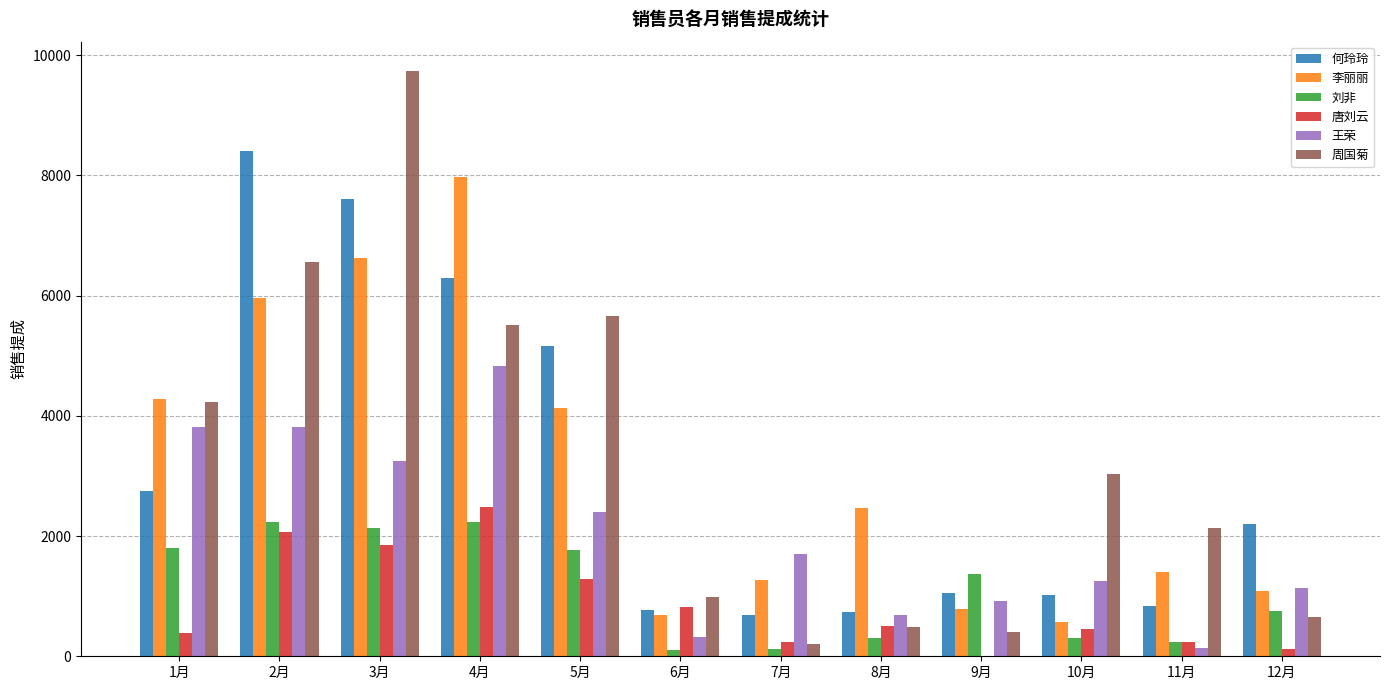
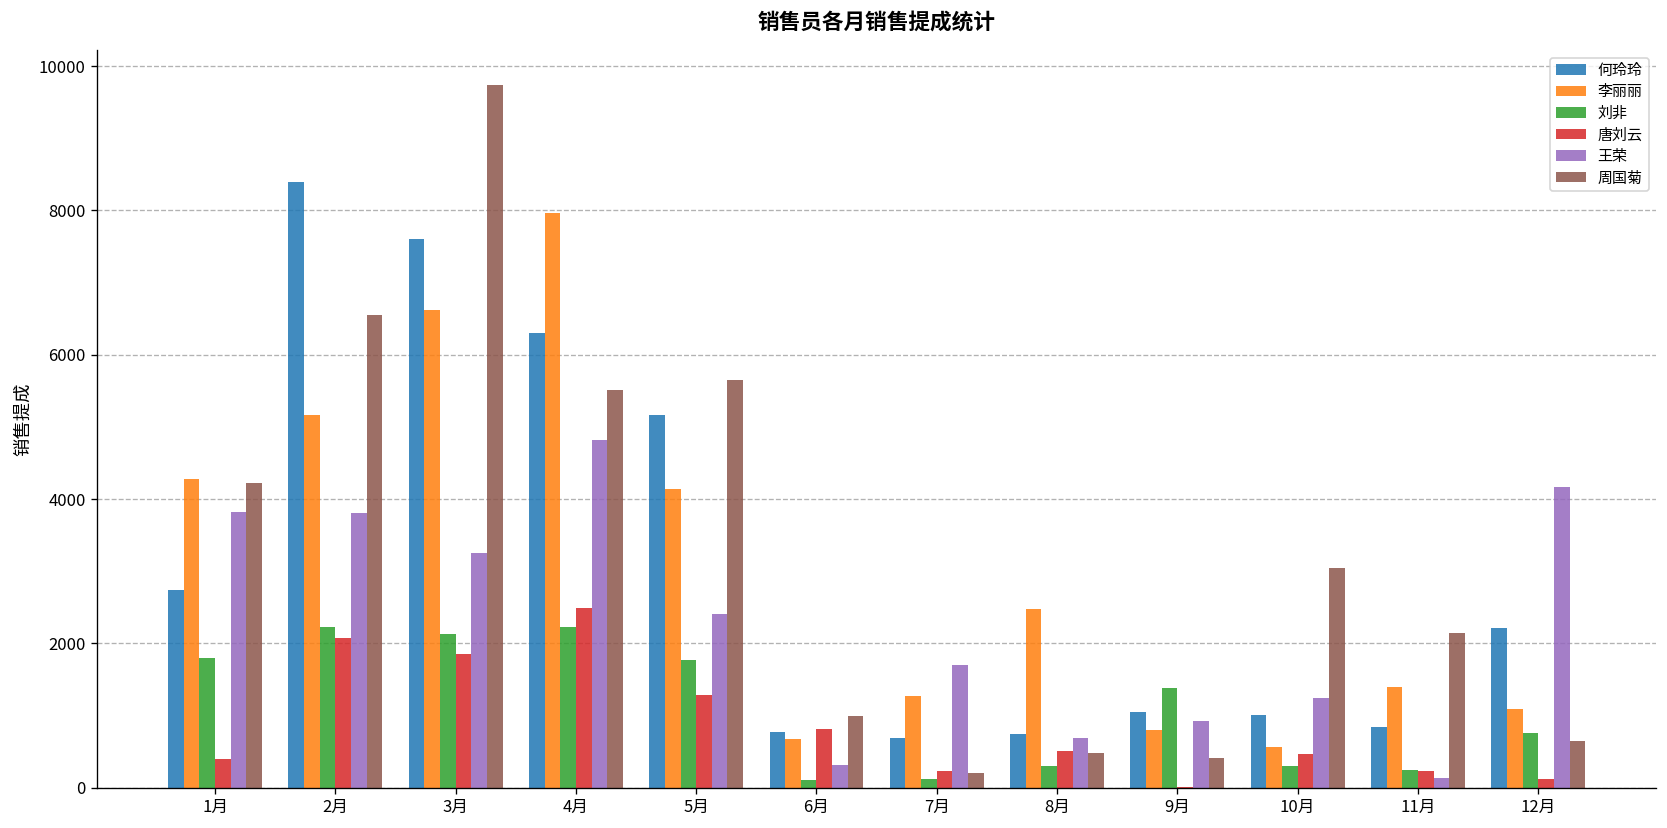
李丽丽, 2月: 6000 -> 5200
王荣, 12月: 1100 -> 4200
